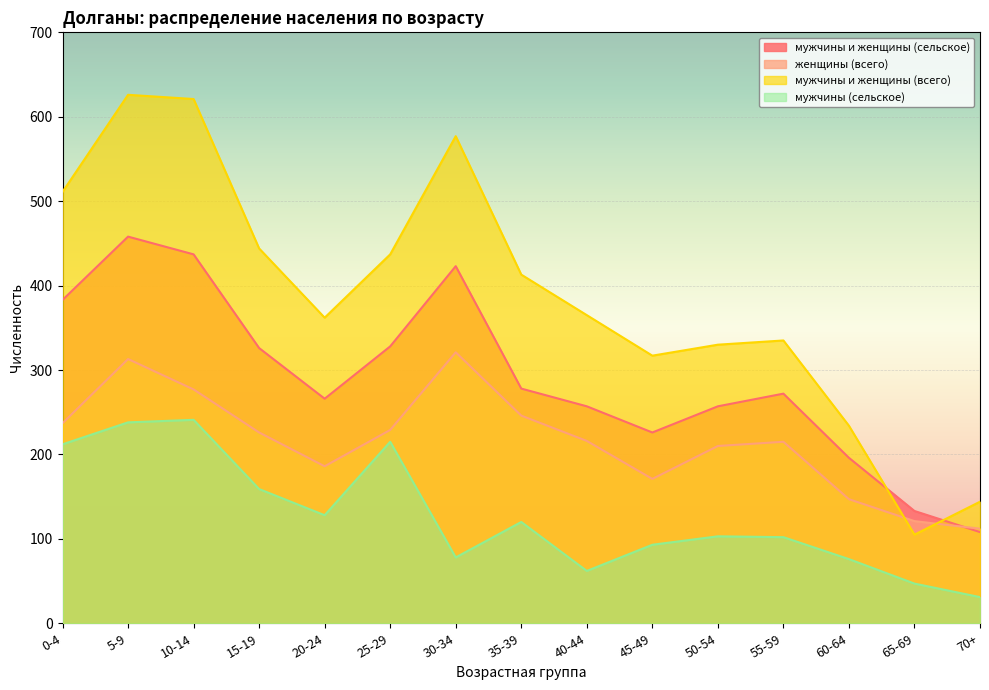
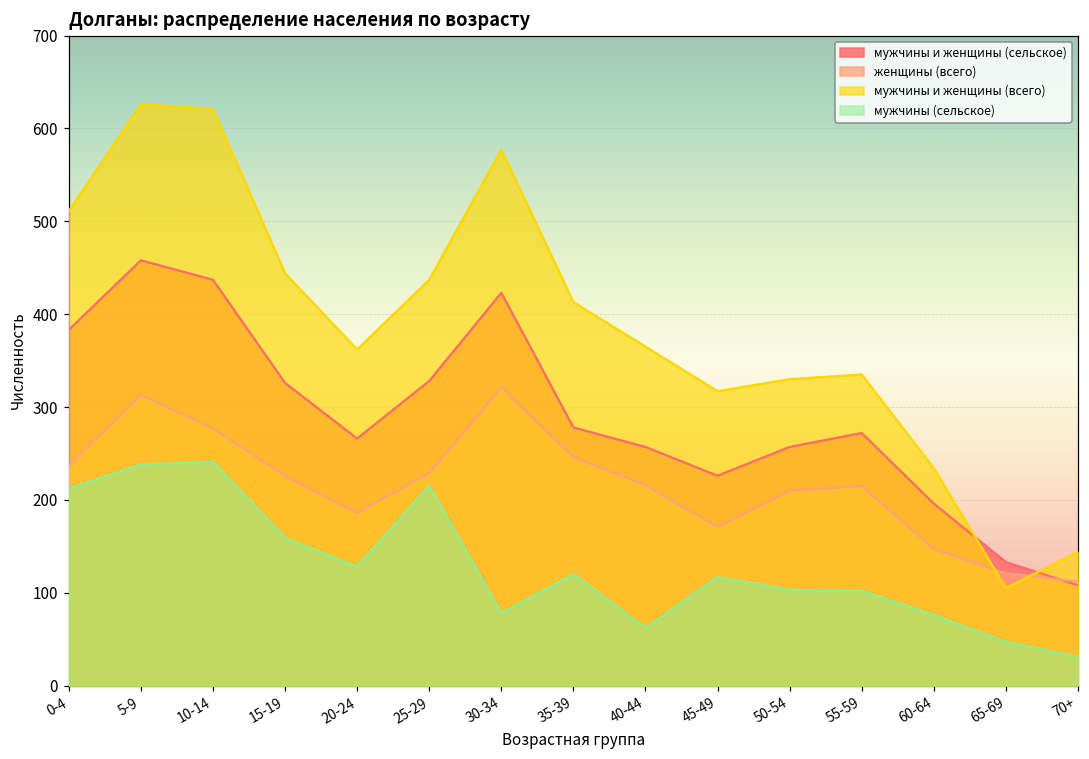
мужчины (сельское), 45-49: 90 -> 120
